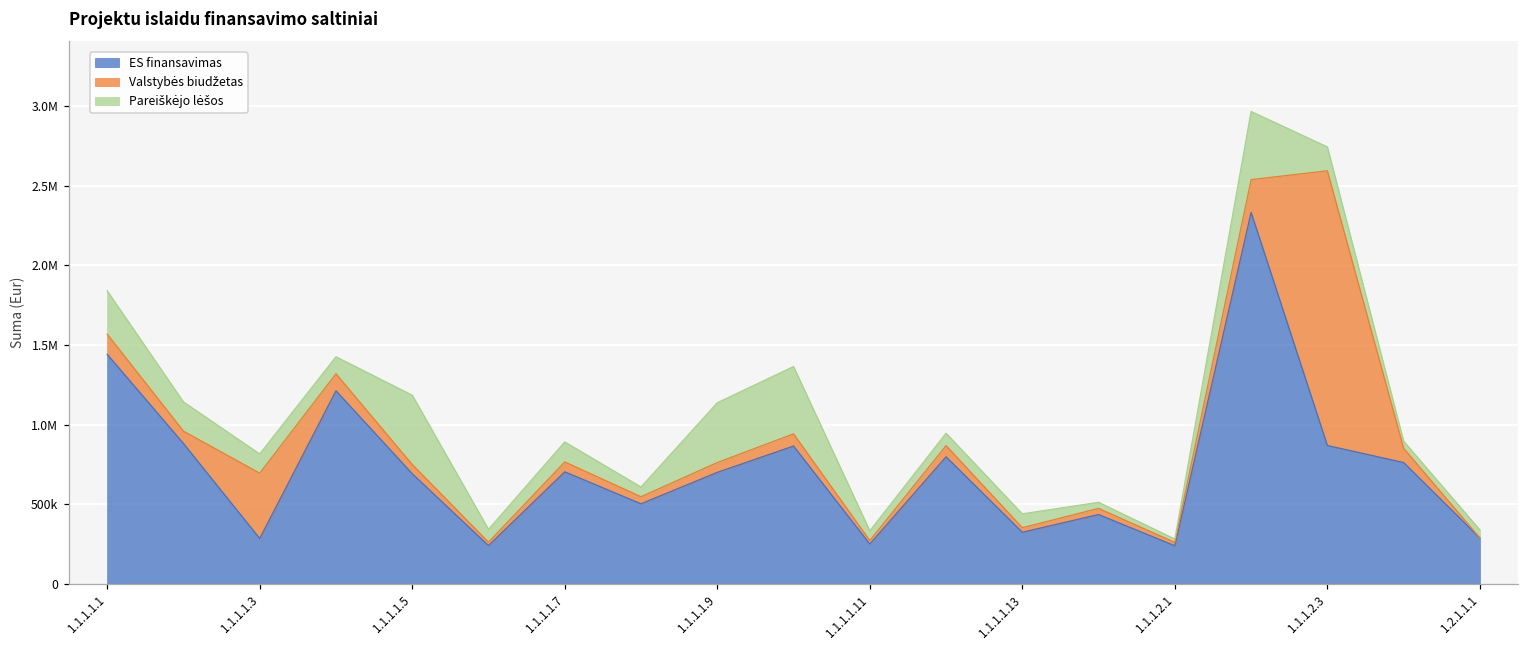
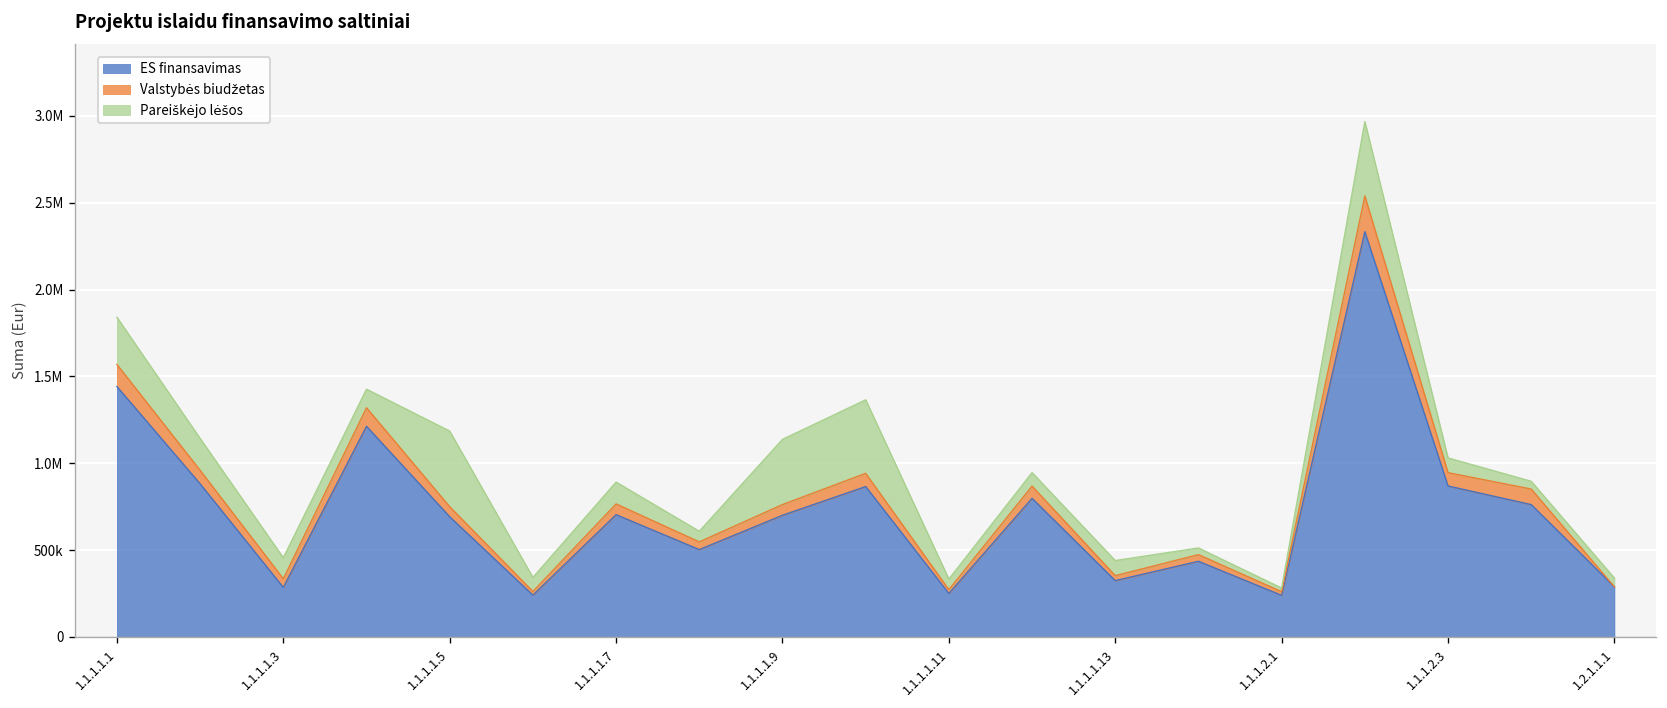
Valstybės biudžetas, 1.1.1.1.3: 410000 -> 50000
Valstybės biudžetas, 1.1.1.2.3: 1730000 -> 80000
Pareiškėjo lėšos, 1.1.1.2.3: 150000 -> 80000
